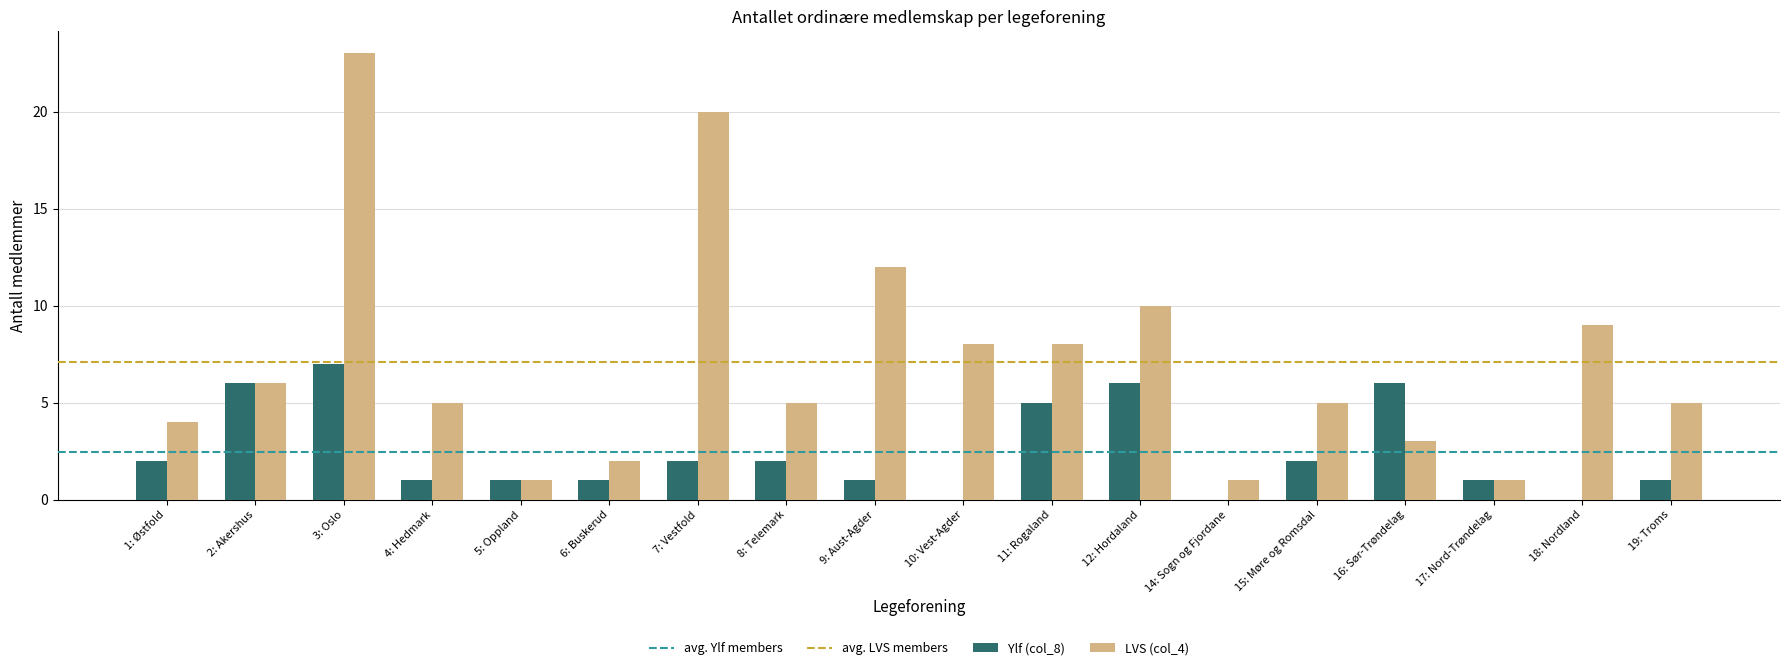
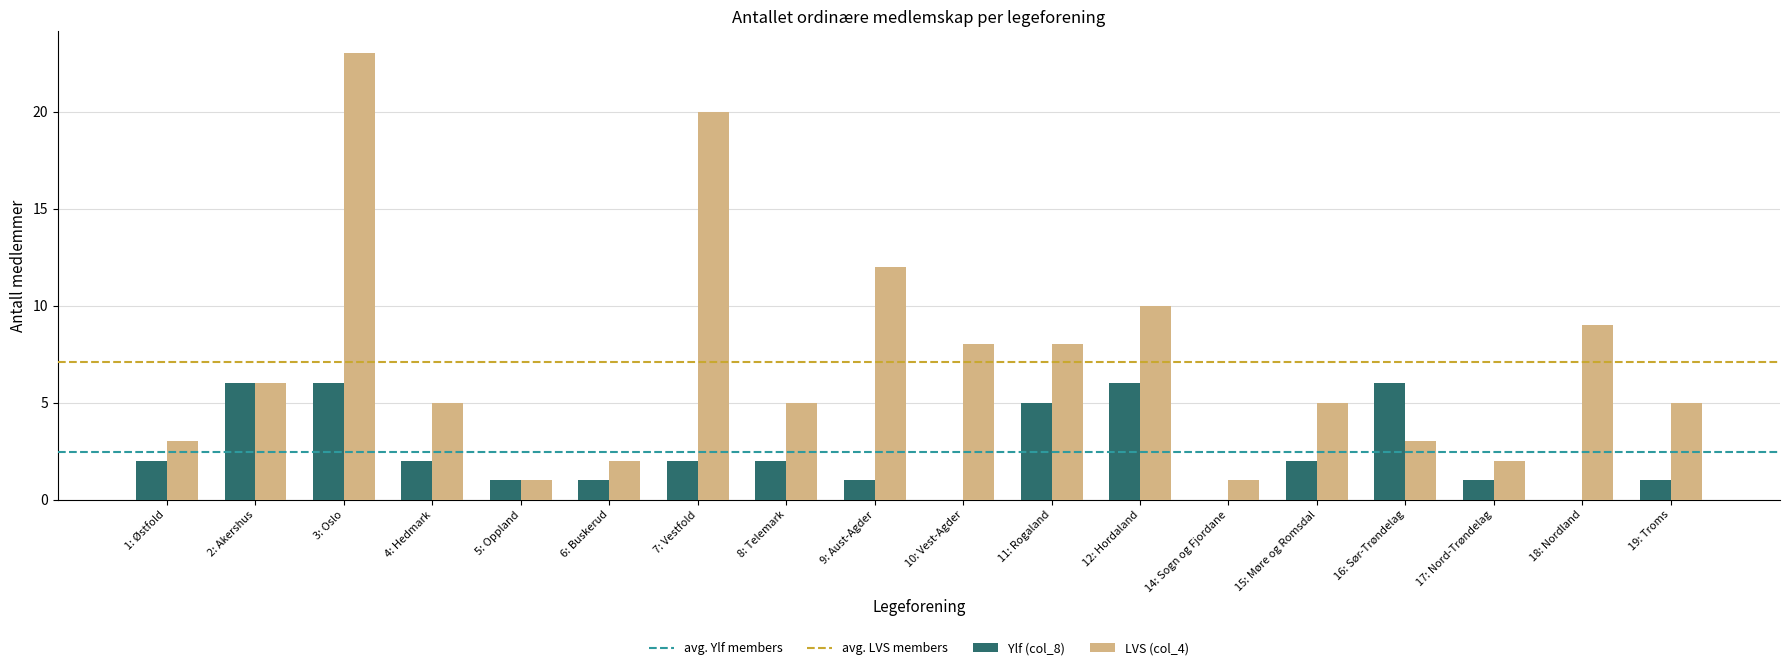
LVS (col_4), 1: Østfold: 4 -> 3
Ylf (col_8), 3: Oslo: 7 -> 6
Ylf (col_8), 4: Hedmark: 1 -> 2
LVS (col_4), 17: Nord-Trøndelag: 1 -> 2
